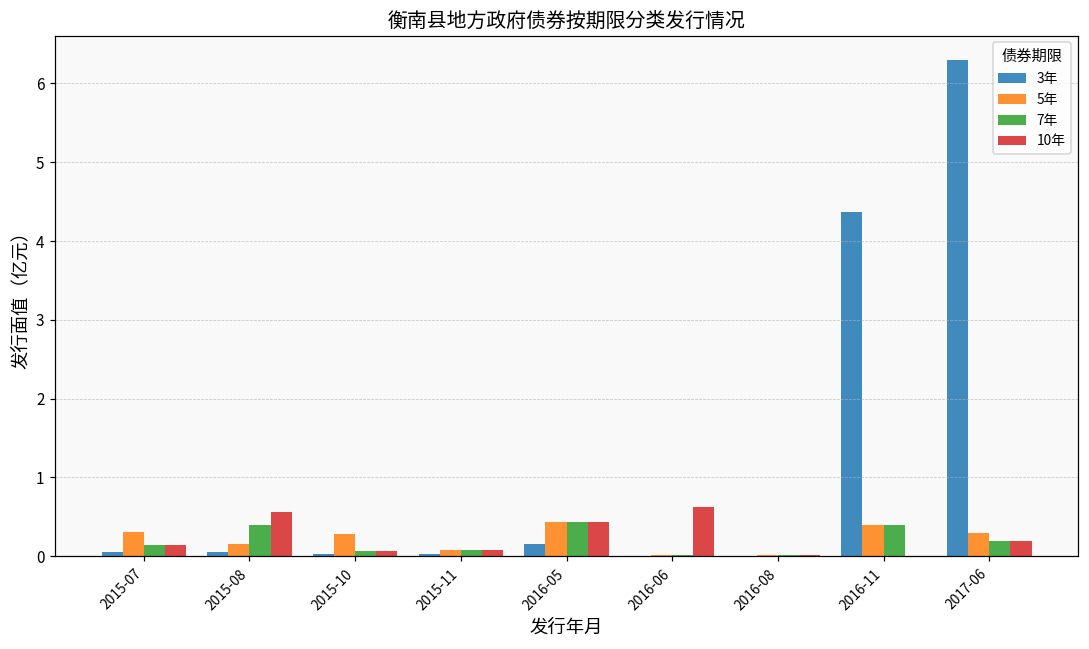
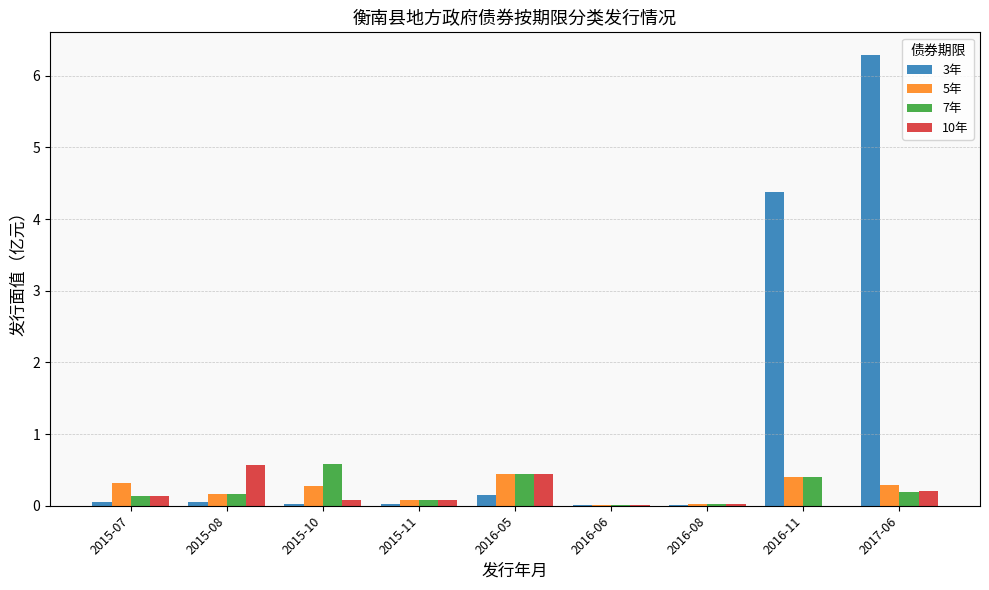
7年, 2015-08: 0.4 -> 0.2
7年, 2015-10: 0.1 -> 0.6
10年, 2016-06: 0.6 -> 0.0
